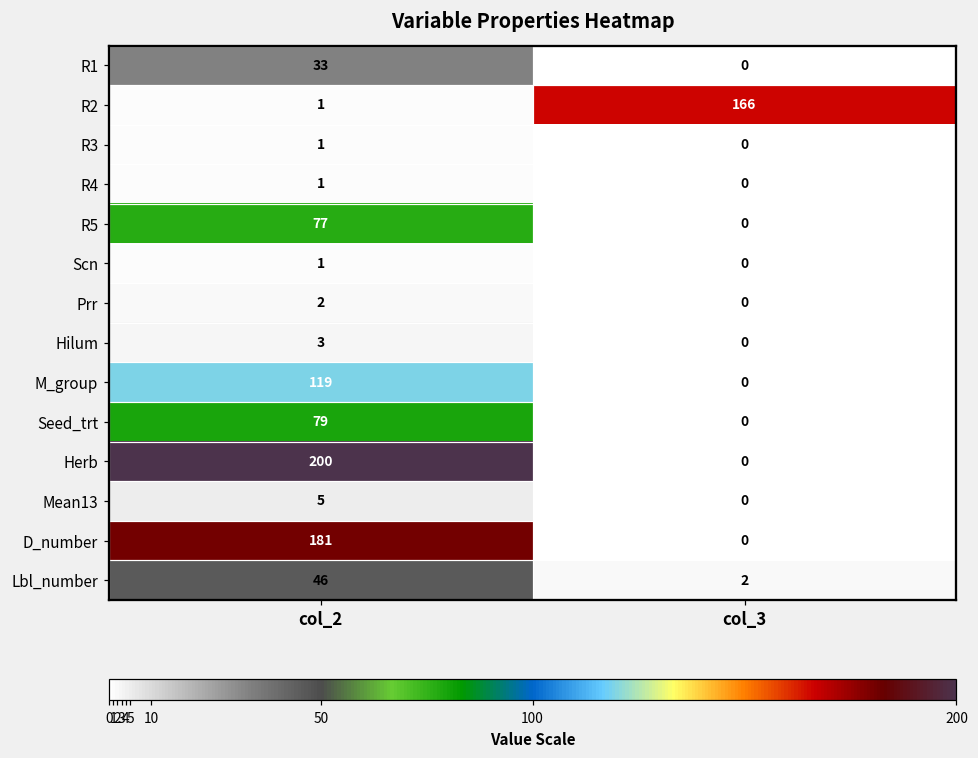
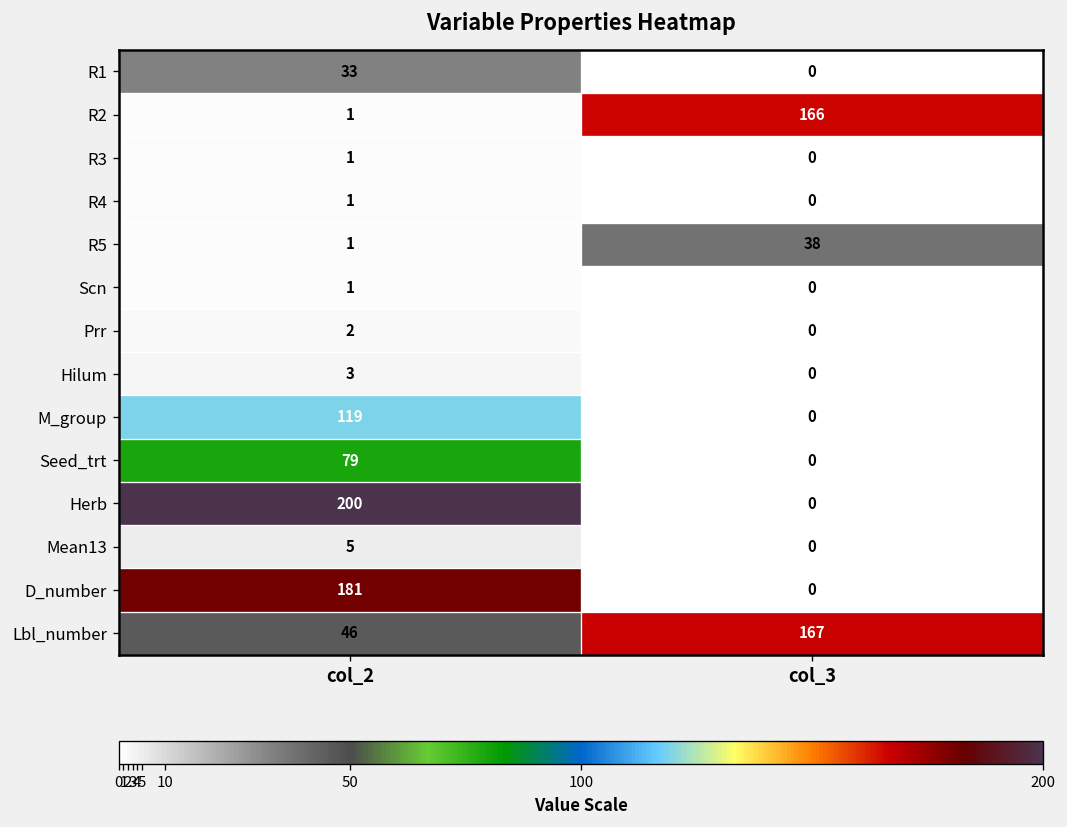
R5, col_2: 77 -> 1
R5, col_3: 0 -> 38
Lbl_number, col_3: 2 -> 167
